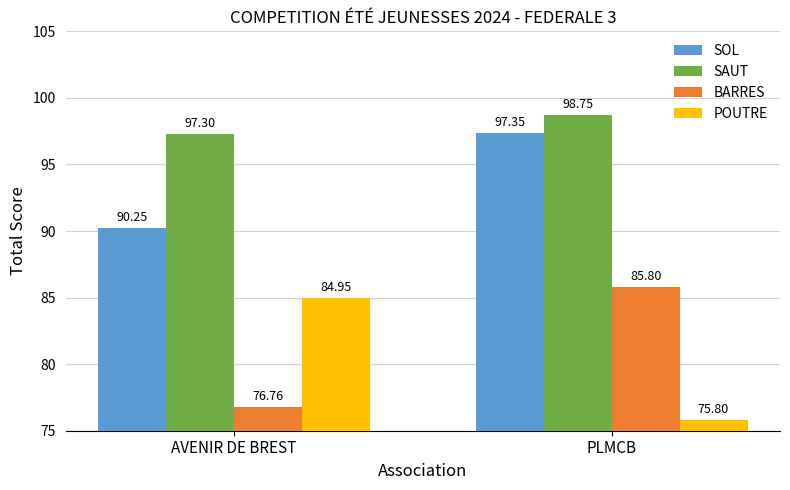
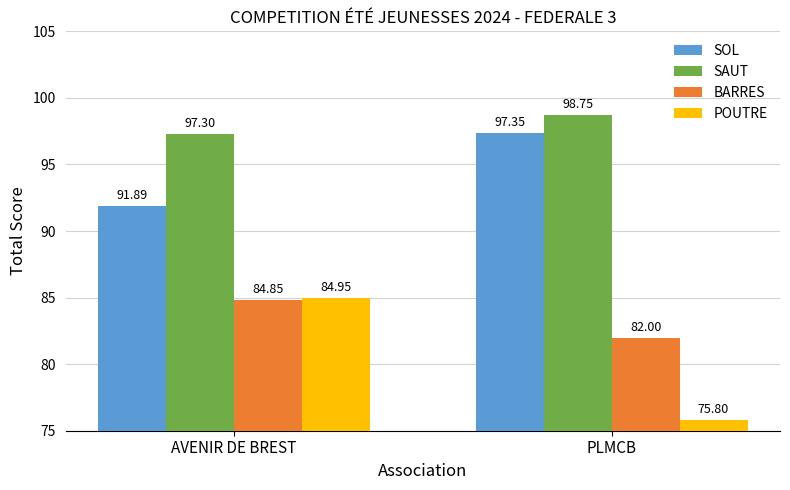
SOL, AVENIR DE BREST: 90.25 -> 91.89
BARRES, AVENIR DE BREST: 76.76 -> 84.85
BARRES, PLMCB: 85.80 -> 82.00
